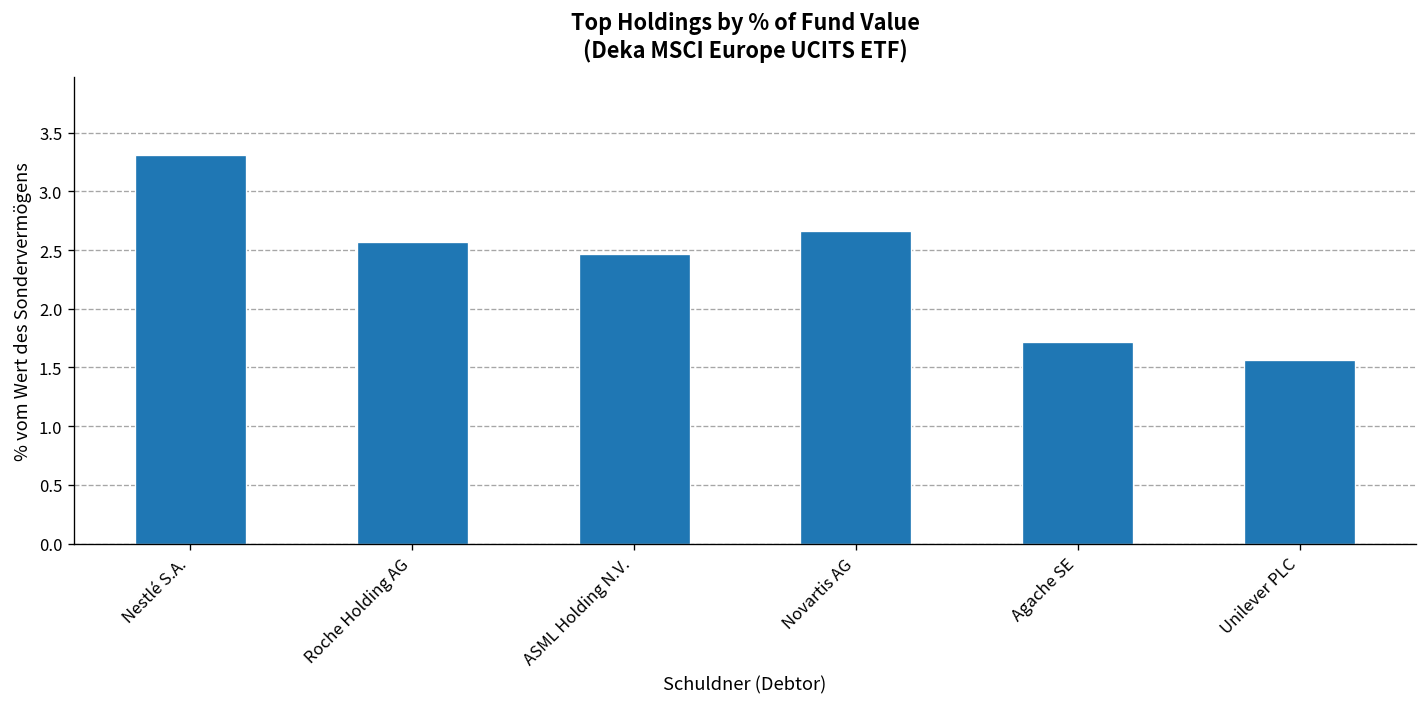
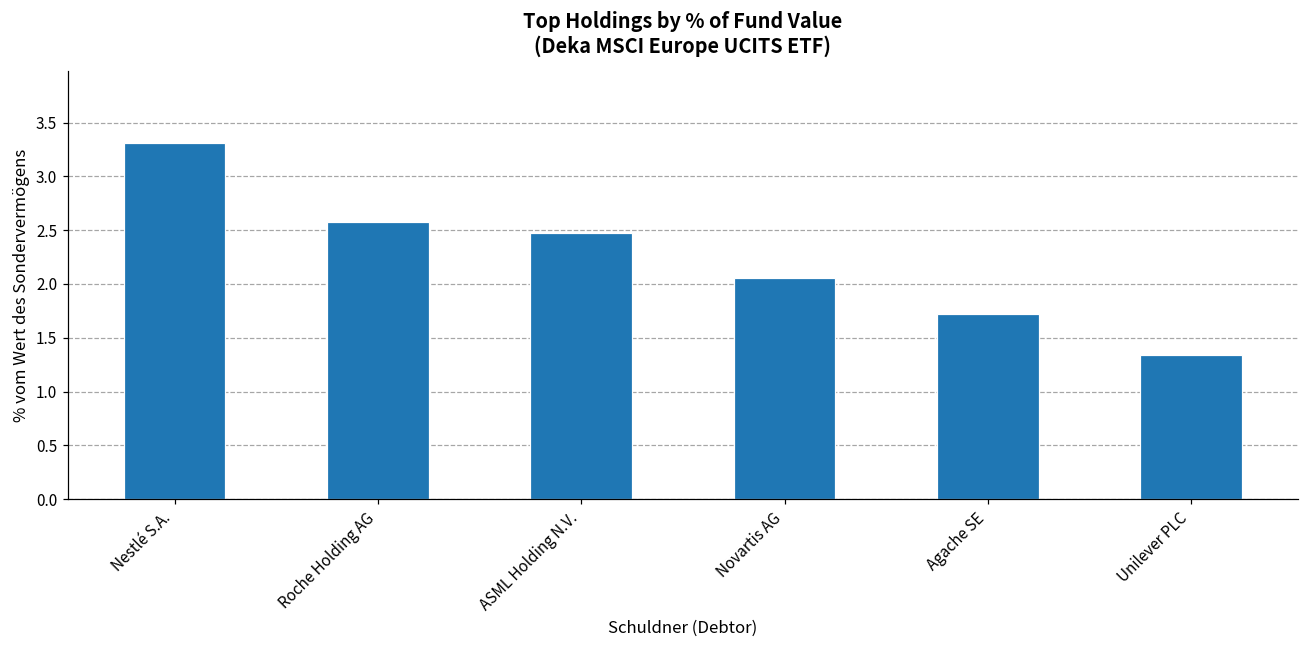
Novartis AG: 2.7 -> 2.1
Unilever PLC: 1.6 -> 1.3
